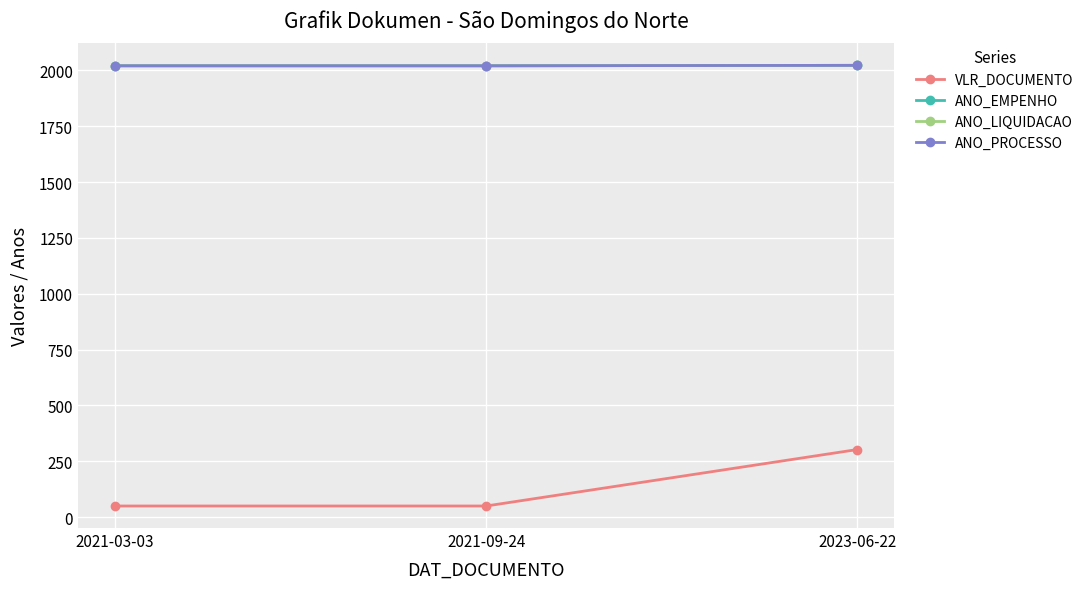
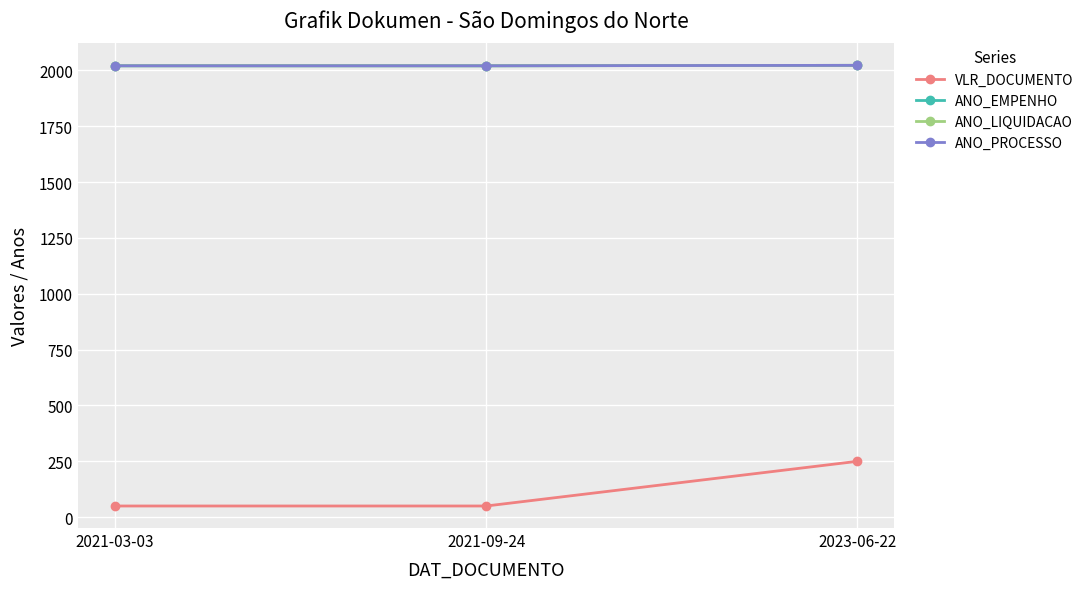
VLR_DOCUMENTO, 2023-06-22: 300 -> 250
